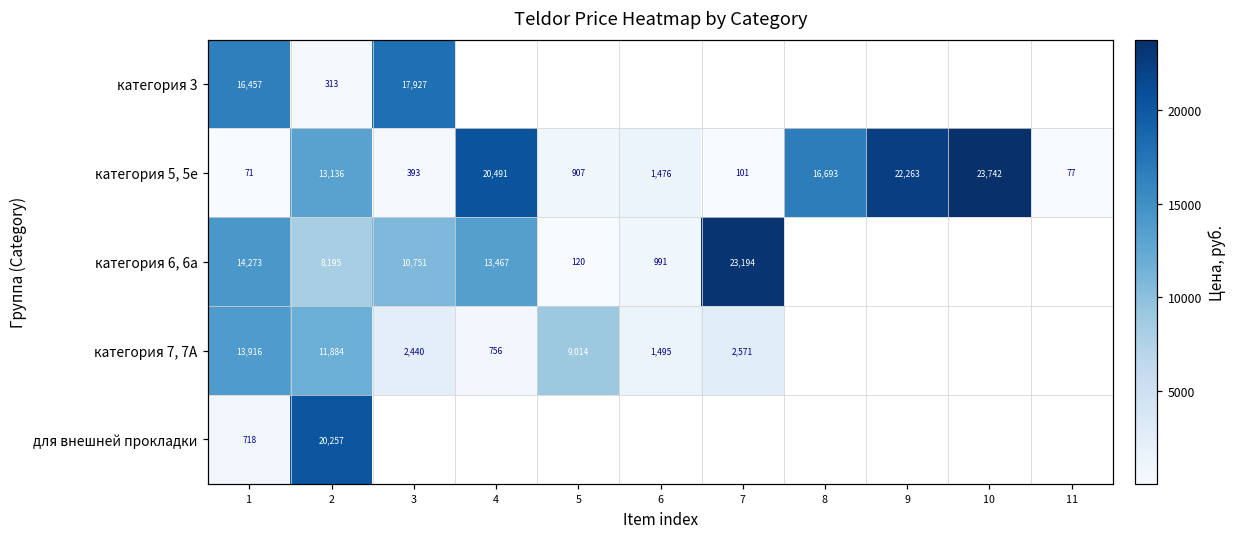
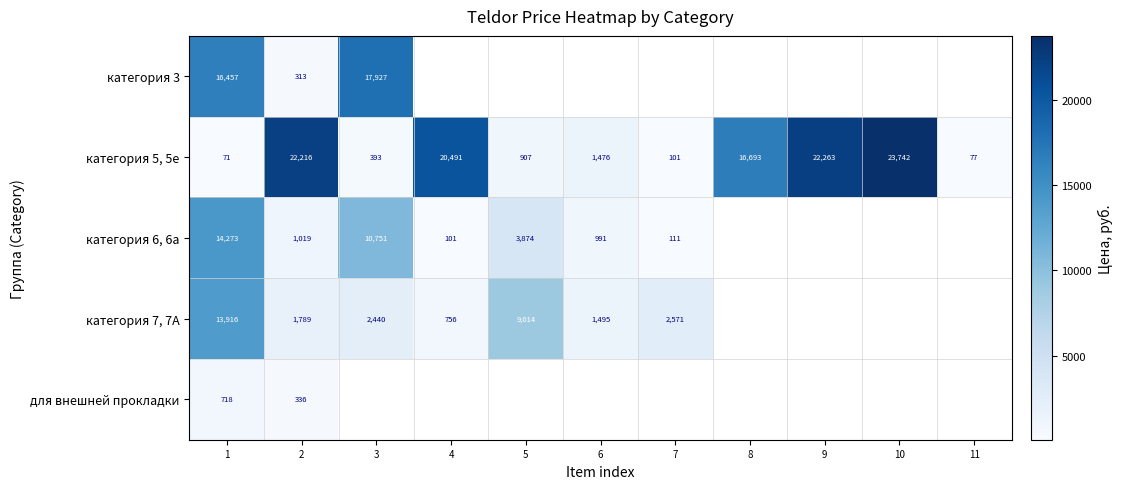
категория 5, 5e, 2: 13,136 -> 22,216
категория 6, 6a, 2: 8,195 -> 1,019
категория 6, 6a, 4: 13,467 -> 101
категория 6, 6a, 5: 120 -> 3,874
категория 6, 6a, 7: 23,194 -> 111
категория 7, 7A, 2: 11,884 -> 1,789
для внешней прокладки, 2: 20,257 -> 336
